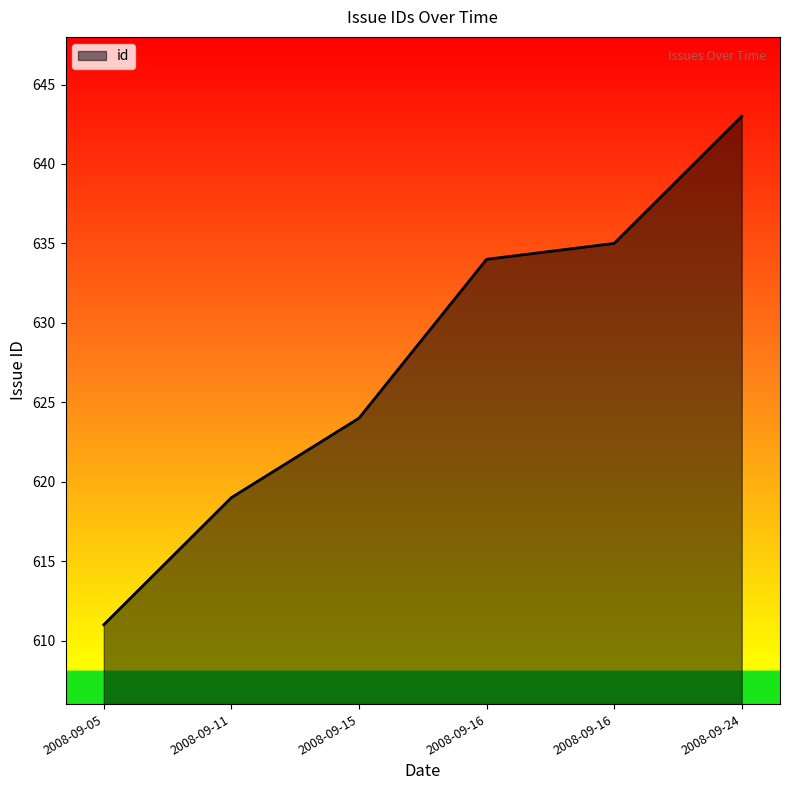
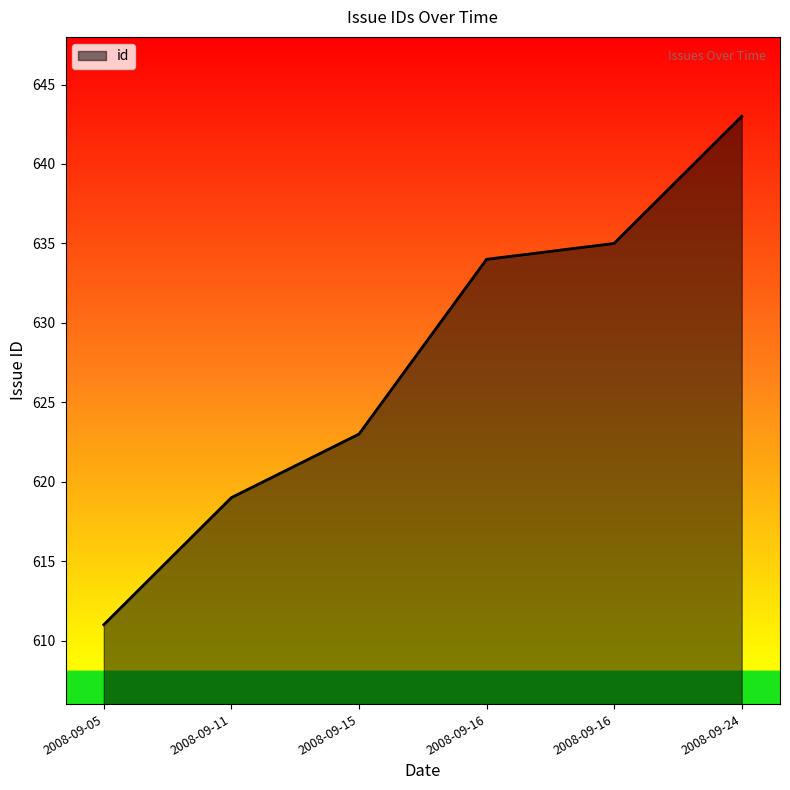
2008-09-15: 624 -> 623
